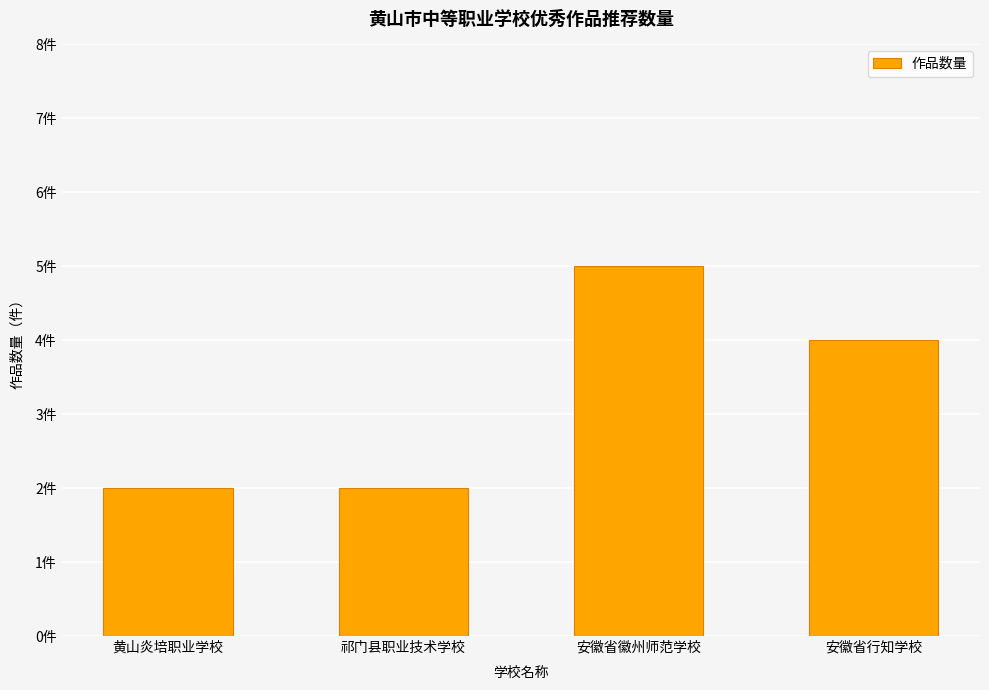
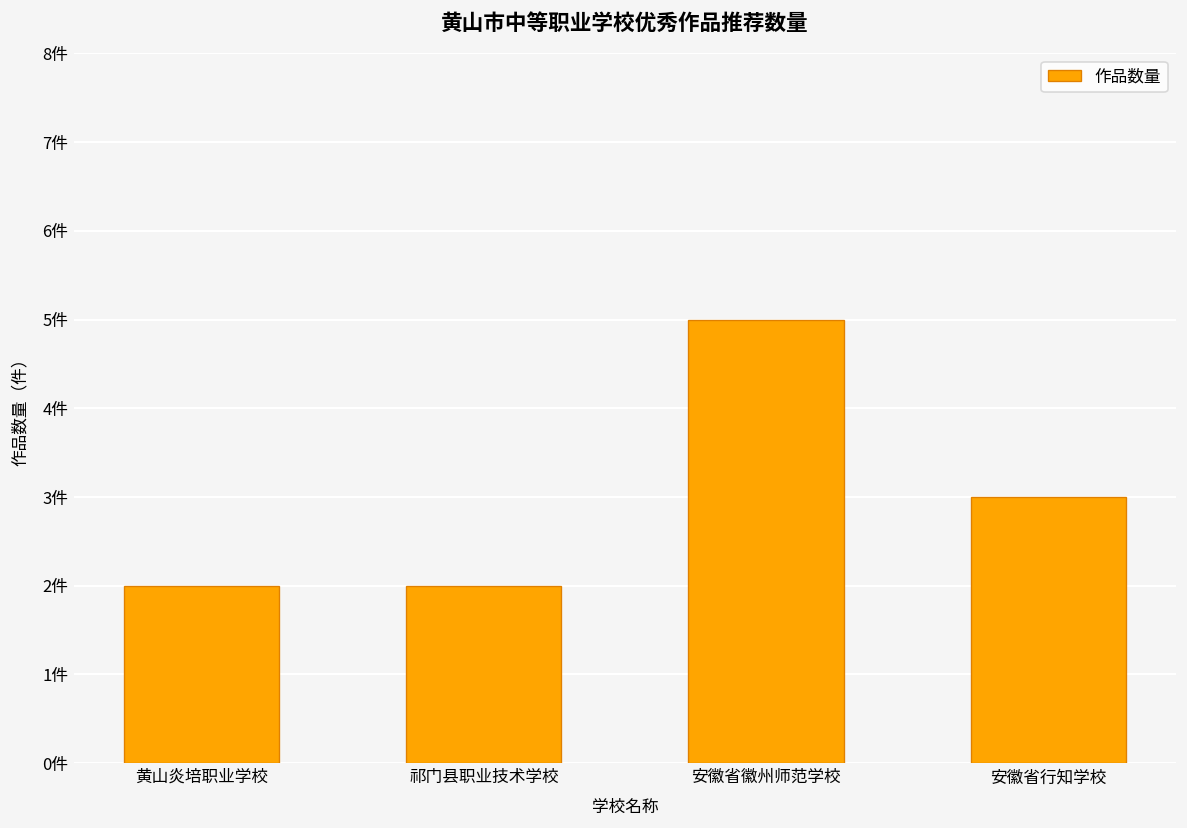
安徽省行知学校: 4件 -> 3件
